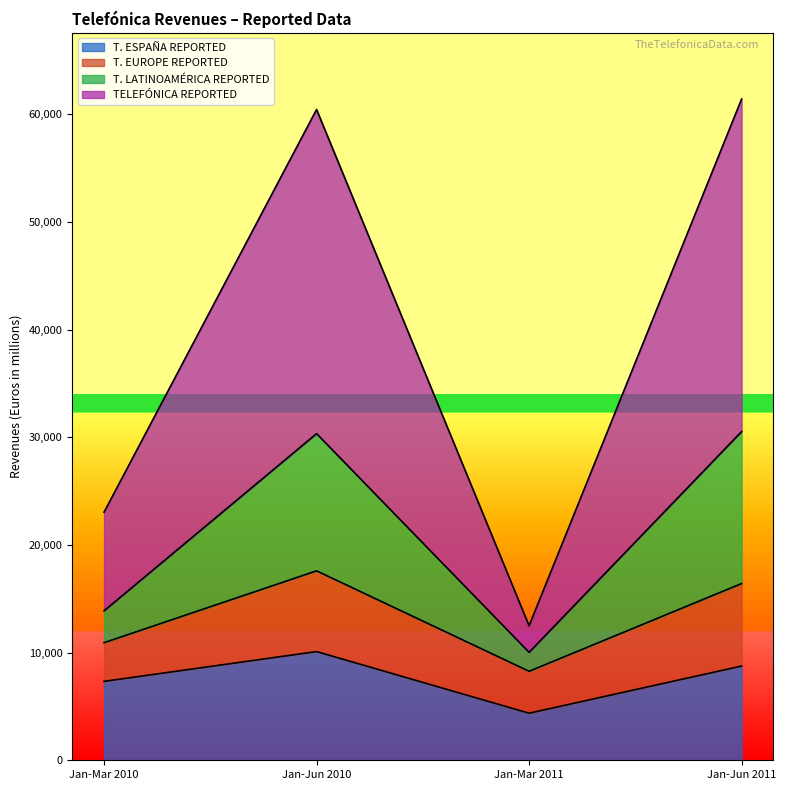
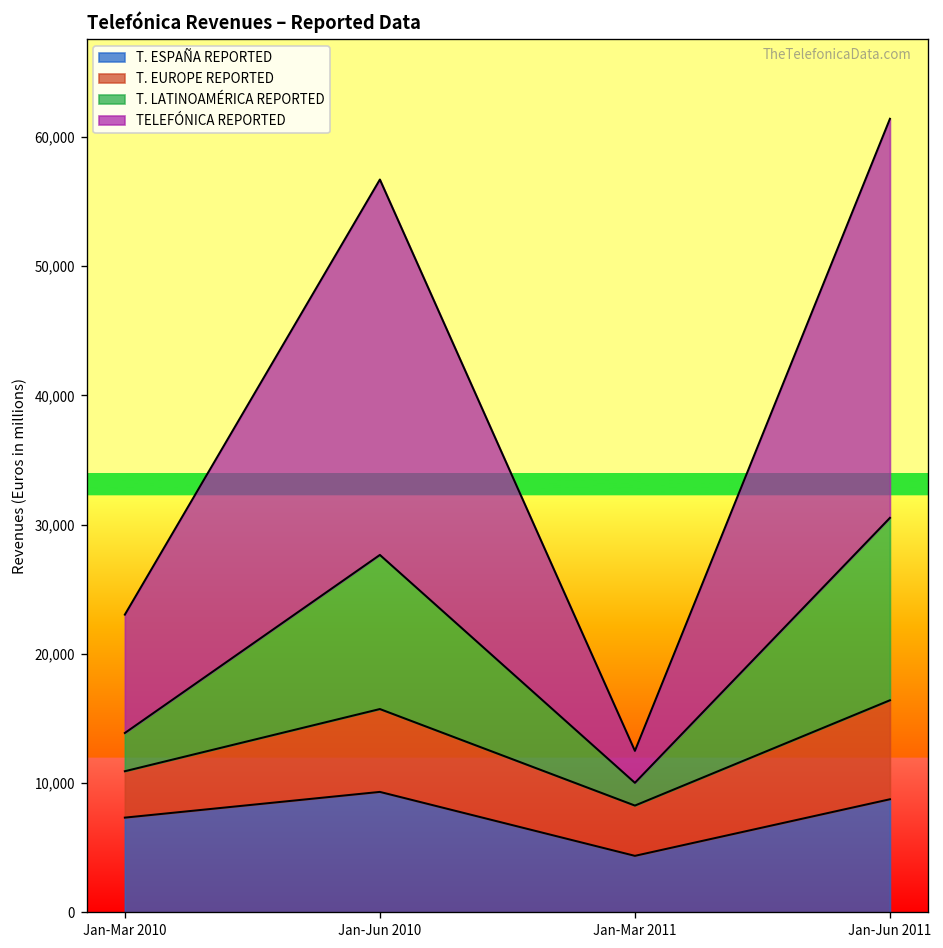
T. ESPAÑA REPORTED, Jan-Jun 2010: 10,100 -> 9,300
T. EUROPE REPORTED, Jan-Jun 2010: 7,500 -> 6,400
T. LATINOAMÉRICA REPORTED, Jan-Jun 2010: 12,700 -> 11,900
TELEFÓNICA REPORTED, Jan-Jun 2010: 30,100 -> 29,100
